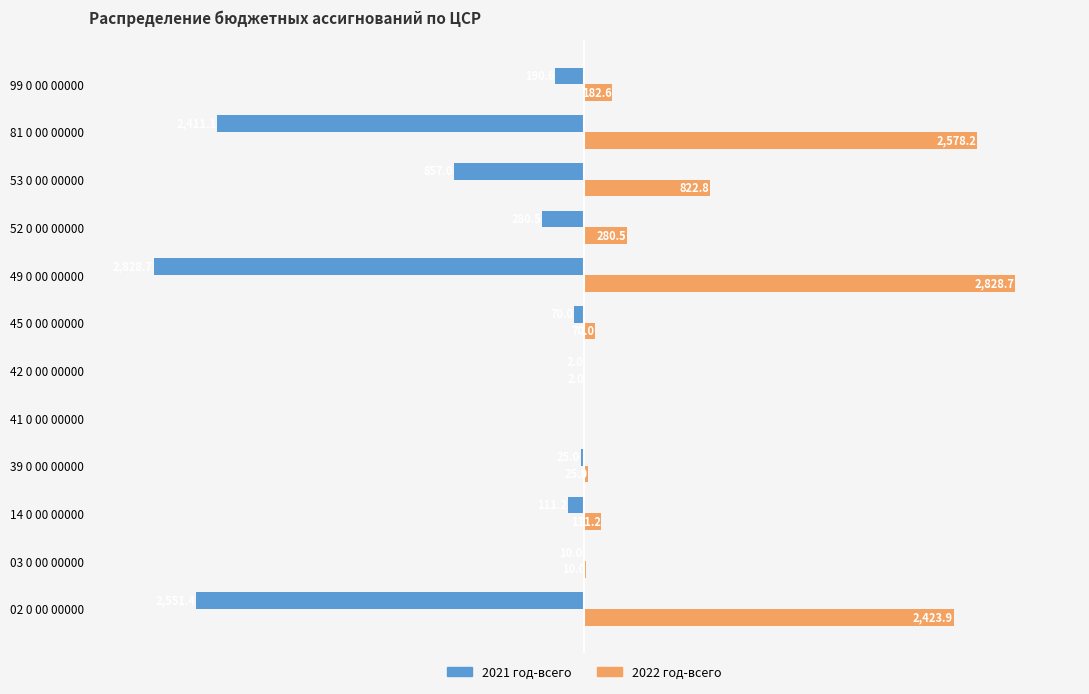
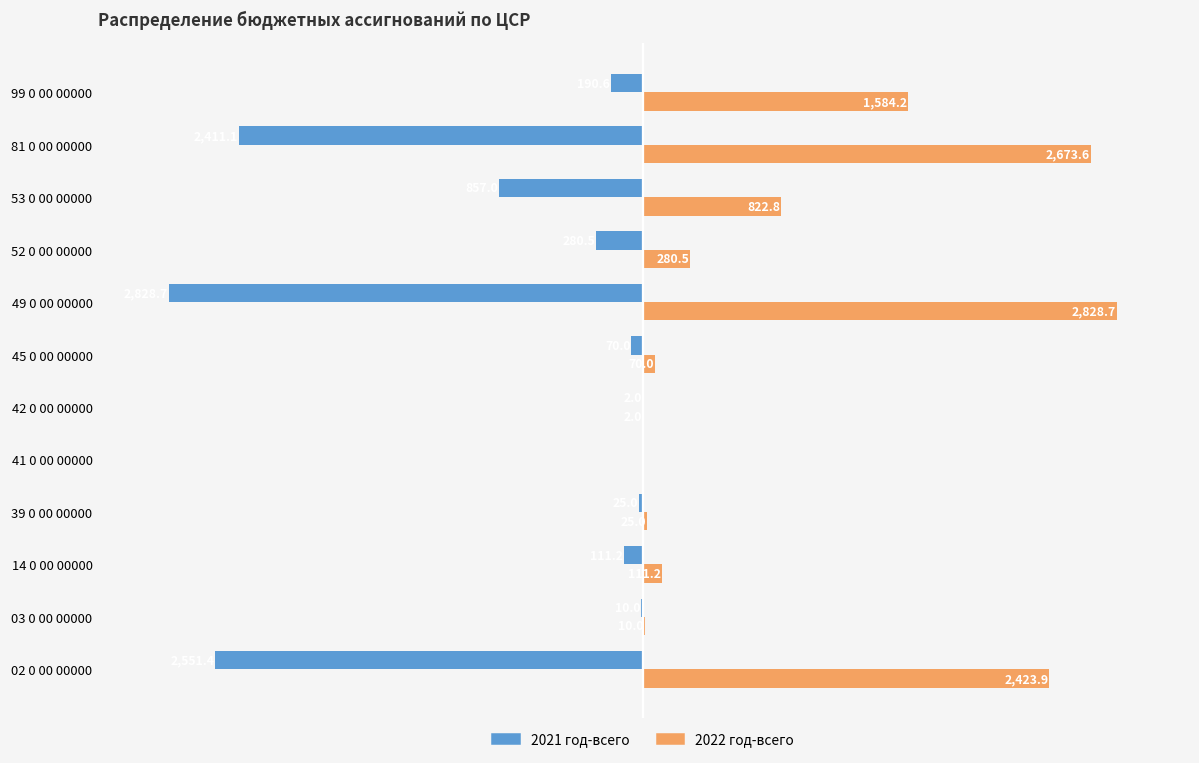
2022 год-всего, 99 0 00 00000: 182.6 -> 1,584.2
2022 год-всего, 81 0 00 00000: 2,578.2 -> 2,673.6
